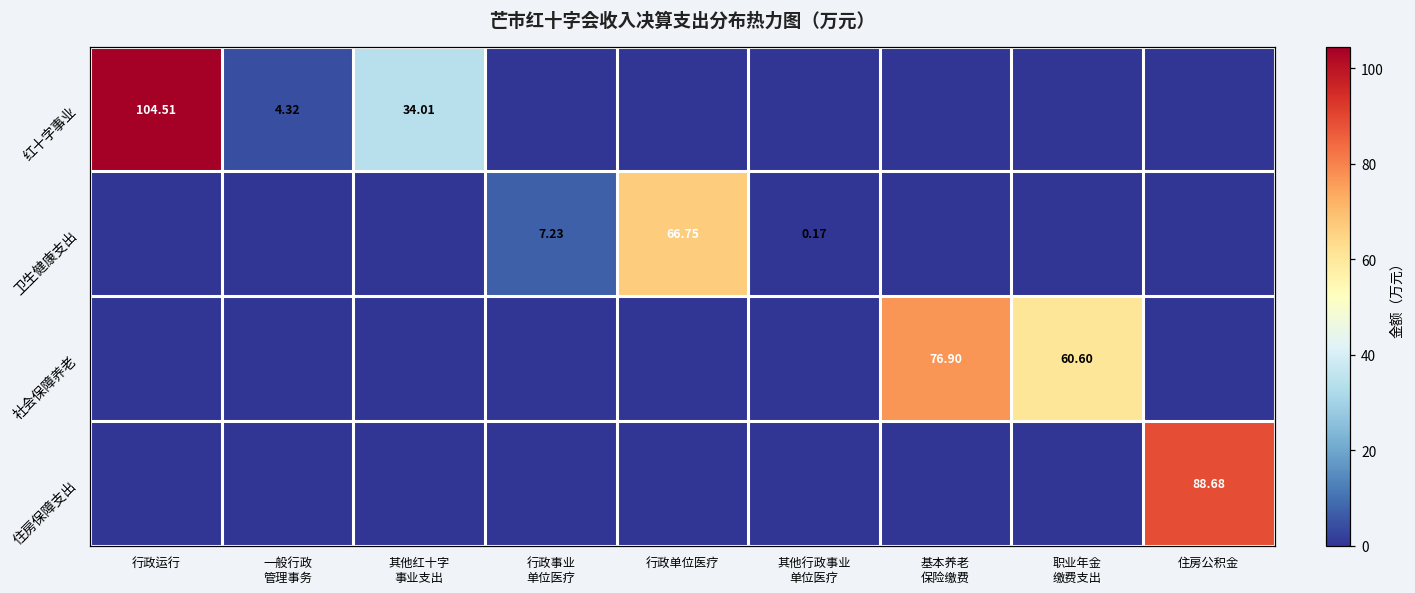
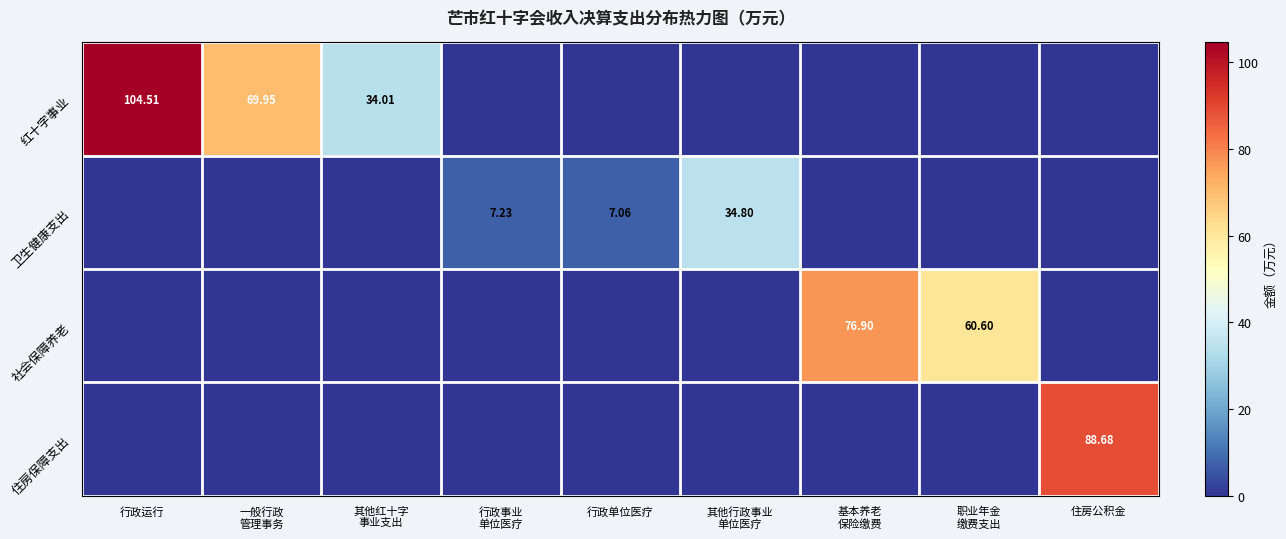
红十字事业, 一般行政 管理事务: 4.32 -> 69.95
卫生健康支出, 行政单位医疗: 66.75 -> 7.06
卫生健康支出, 其他行政事业 单位医疗: 0.17 -> 34.80
